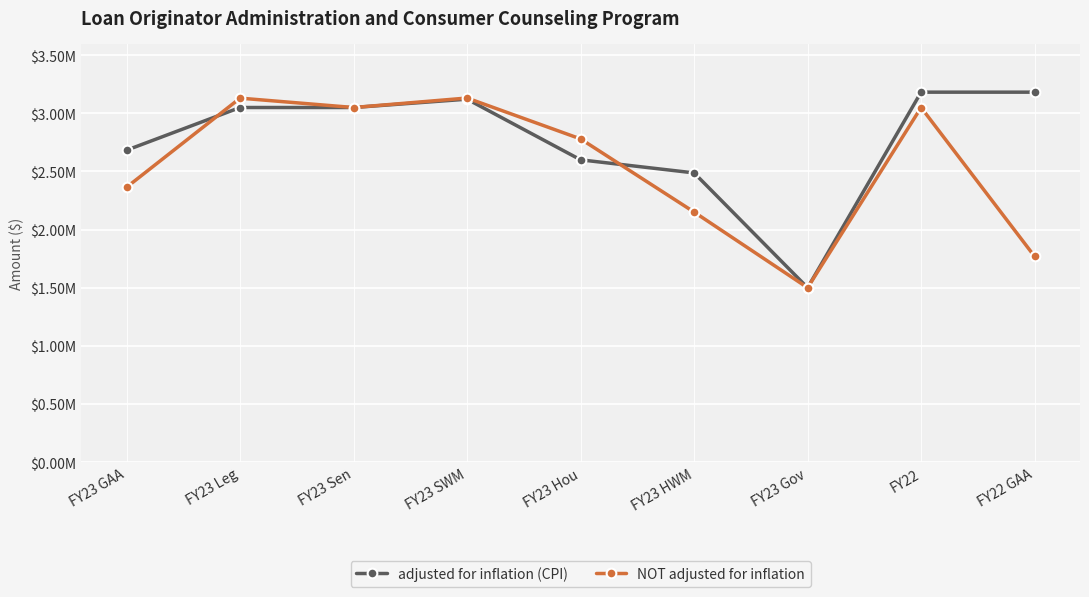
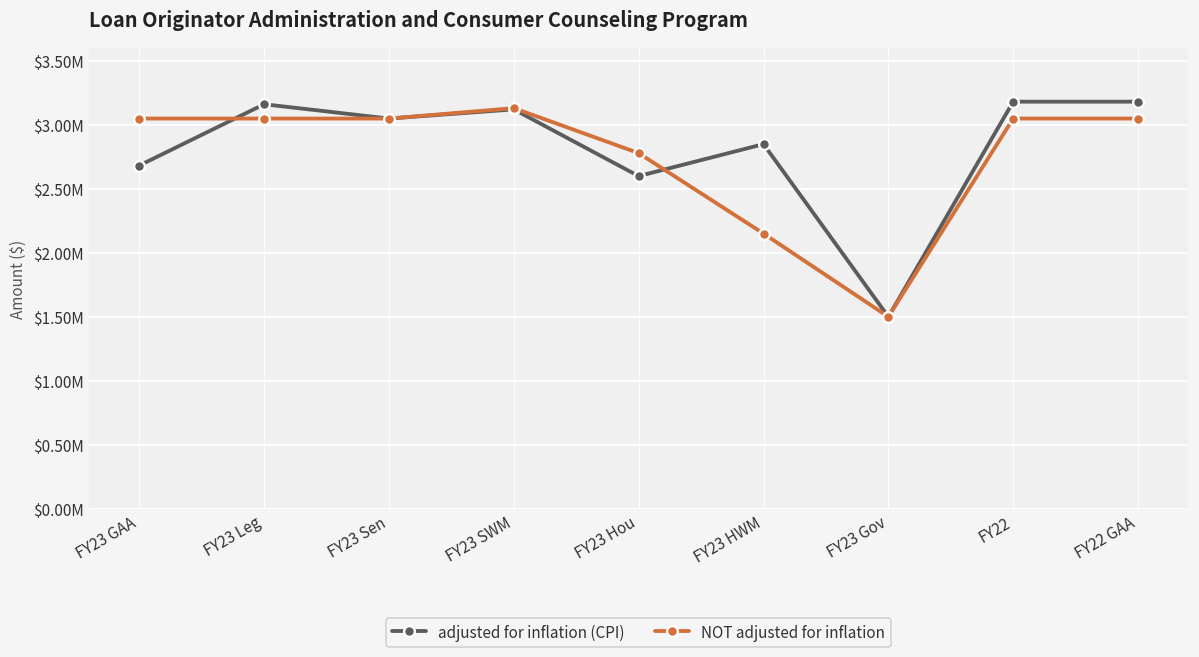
NOT adjusted for inflation, FY23 GAA: $2360000 -> $3050000
adjusted for inflation (CPI), FY23 Leg: $3050000 -> $3160000
NOT adjusted for inflation, FY23 Leg: $3130000 -> $3050000
adjusted for inflation (CPI), FY23 HWM: $2490000 -> $2850000
NOT adjusted for inflation, FY22 GAA: $1770000 -> $3050000
